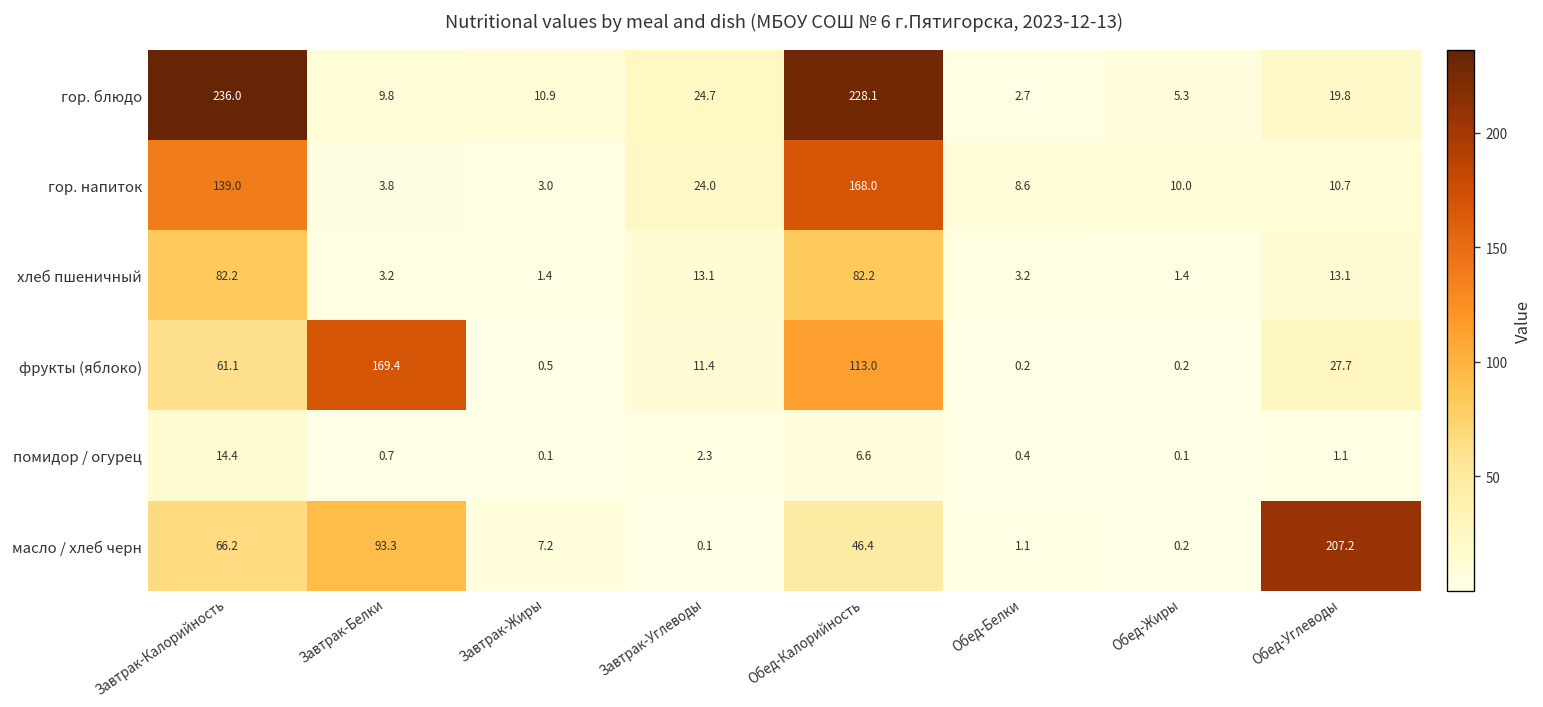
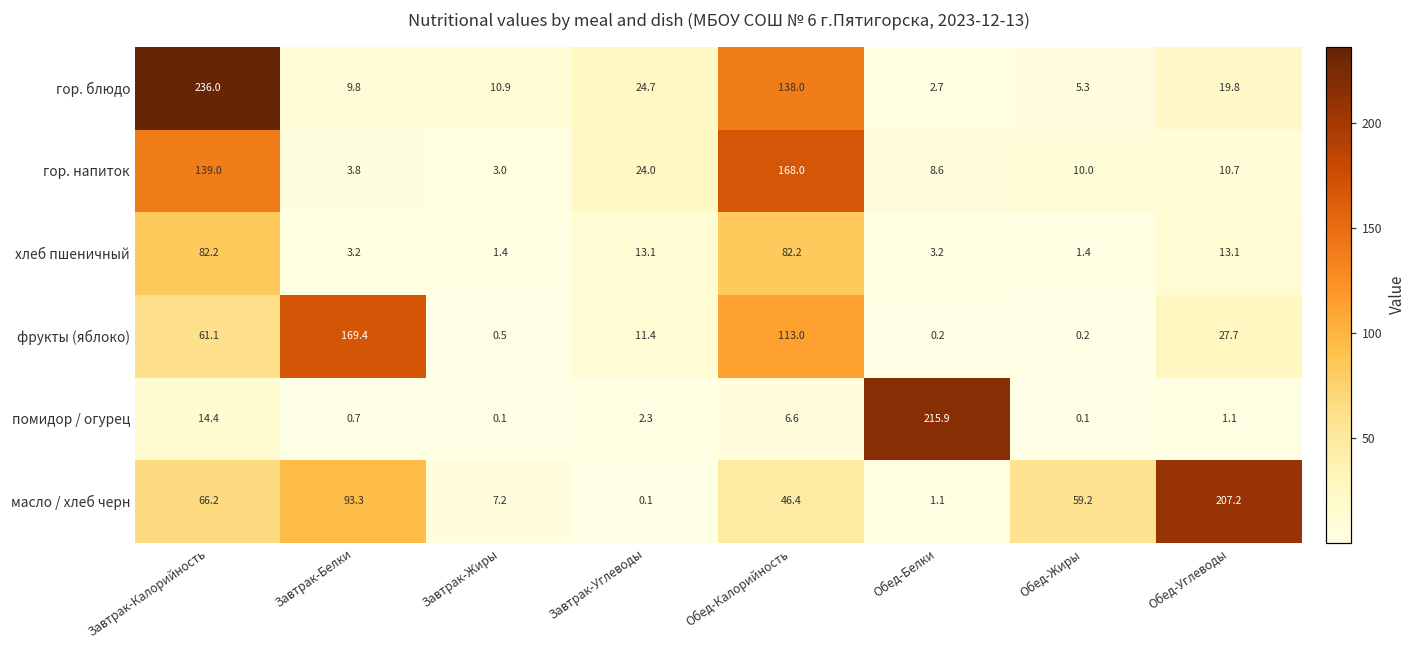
гор. блюдо, Обед-Калорийность: 228.1 -> 138.0
помидор / огурец, Обед-Белки: 0.4 -> 215.9
масло / хлеб черн, Обед-Жиры: 0.2 -> 59.2
